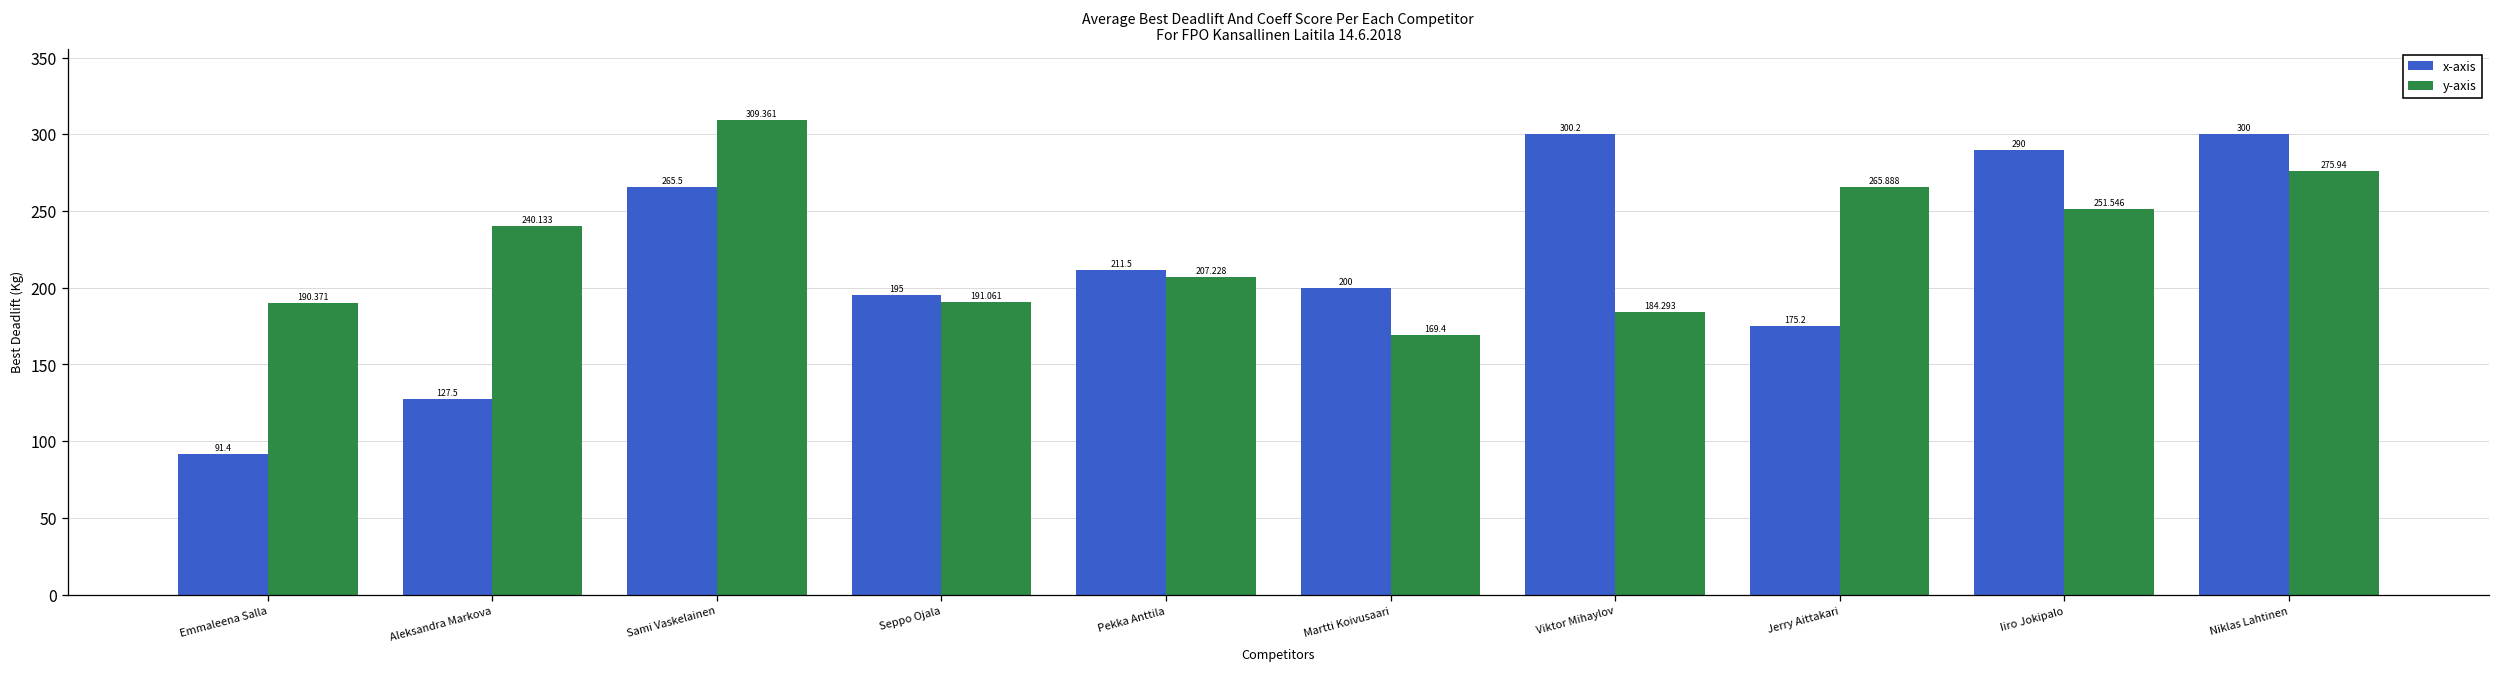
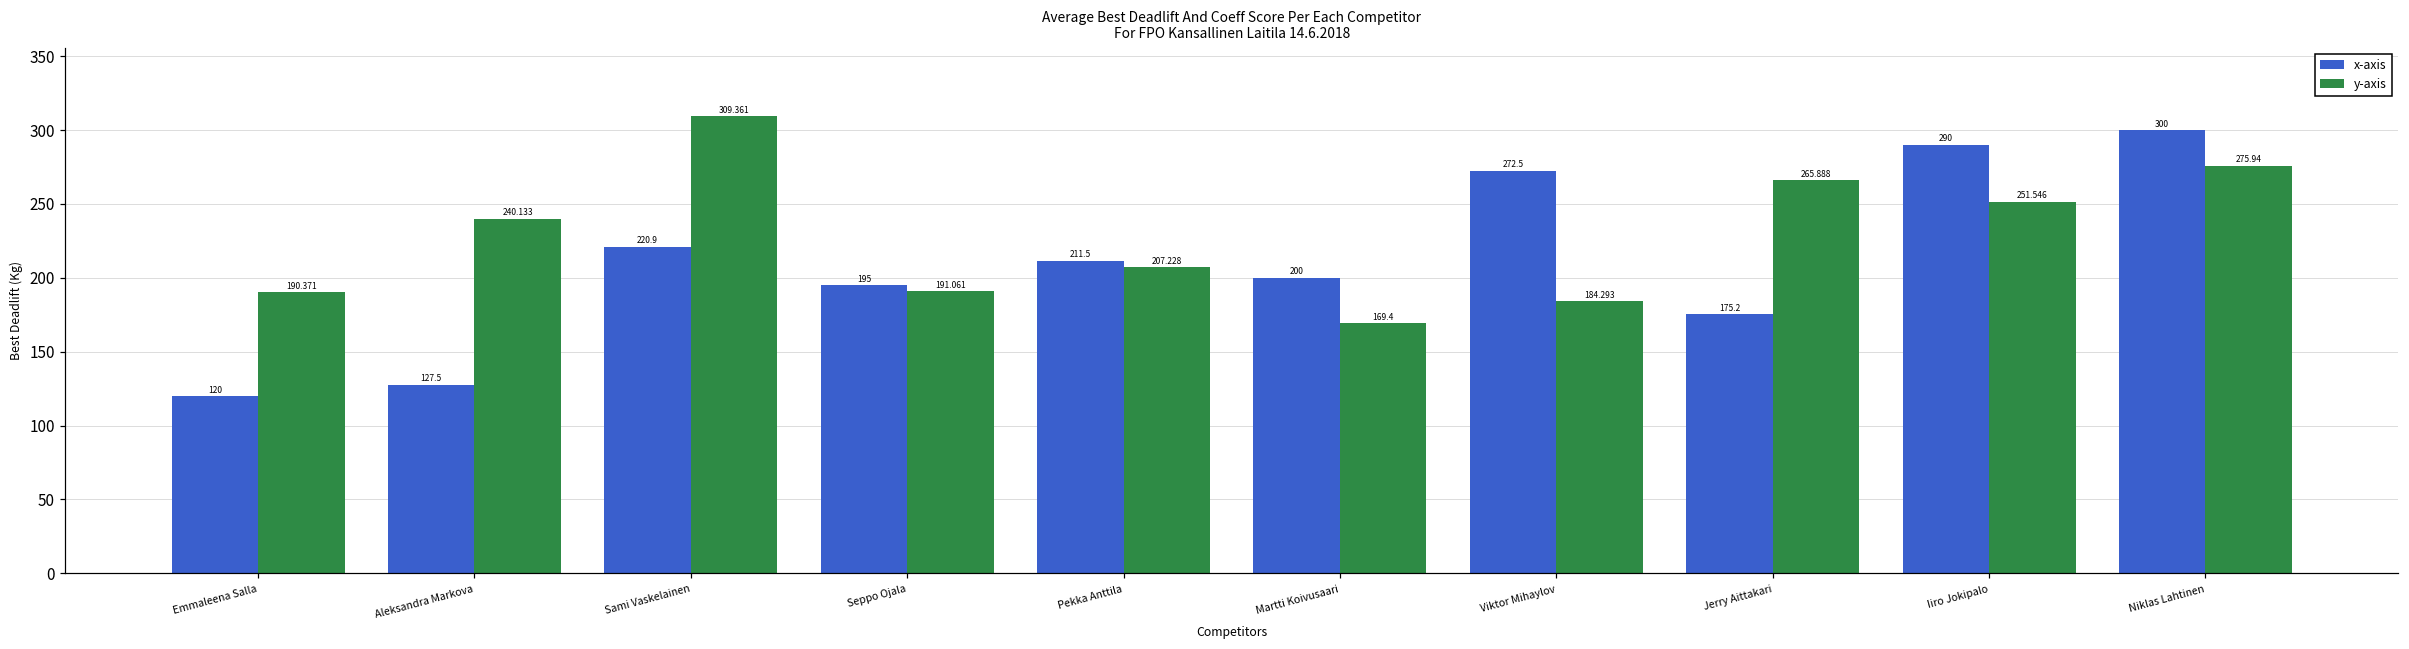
x-axis, Emmaleena Salla: 91.4 -> 120
x-axis, Sami Vaskelainen: 265.5 -> 220.9
x-axis, Viktor Mihaylov: 300.2 -> 272.5
